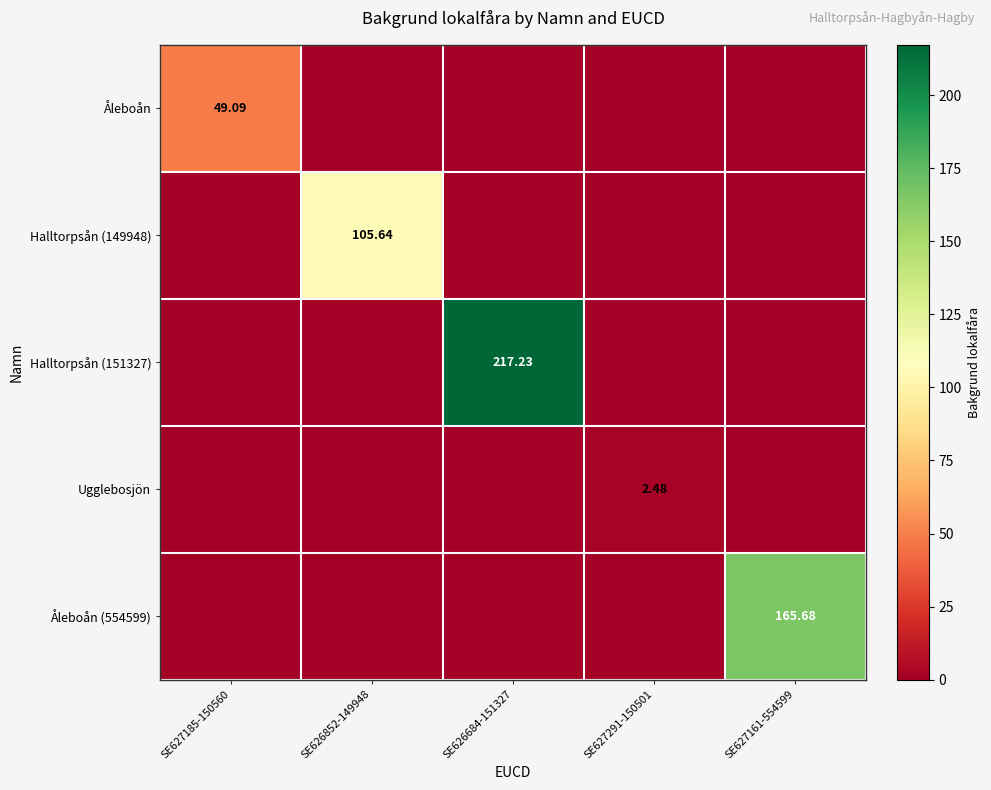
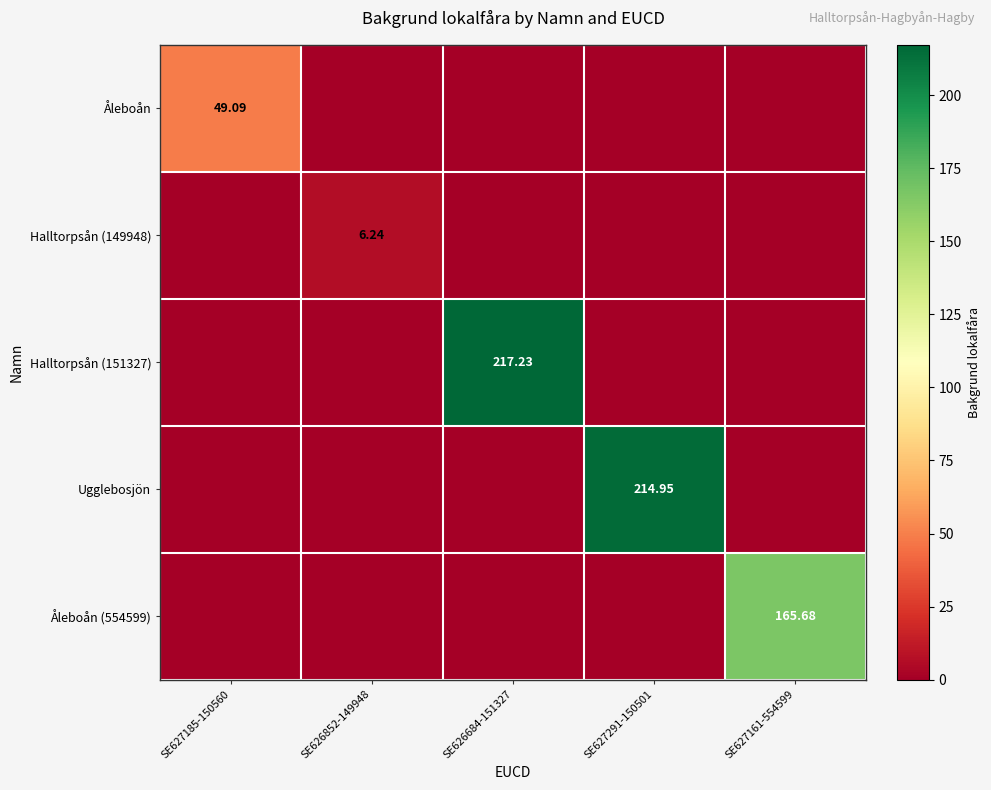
Halltorpsån (149948), SE626852-149948: 105.64 -> 6.24
Ugglebosjön, SE627291-150501: 2.48 -> 214.95
